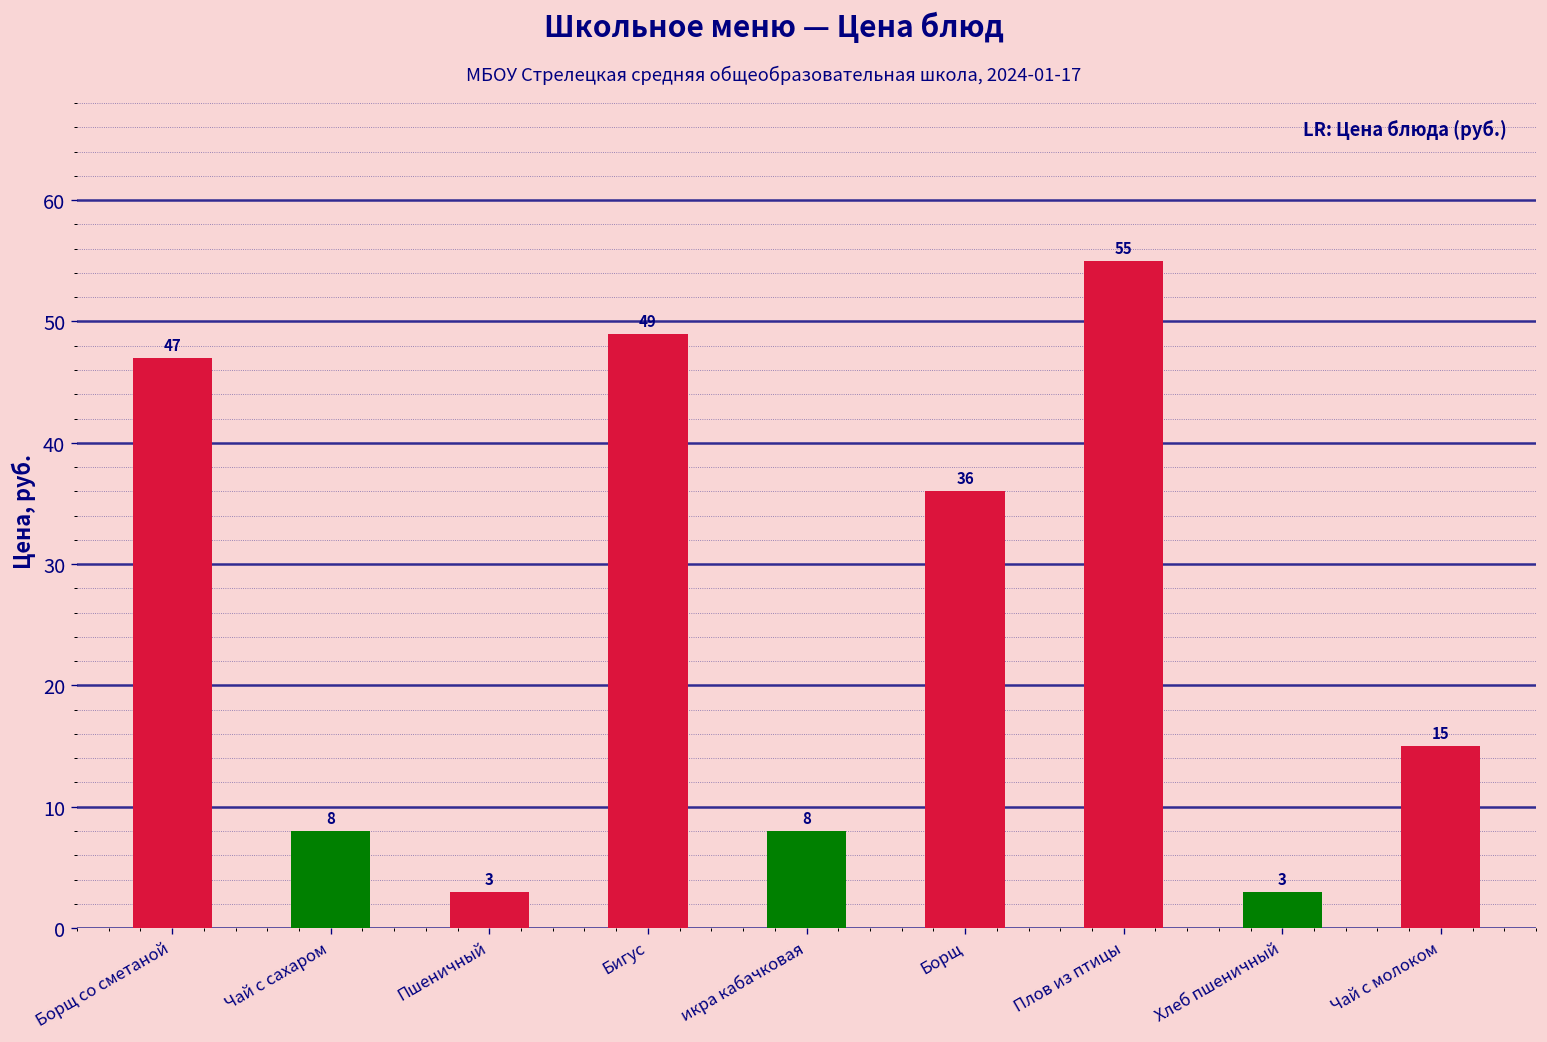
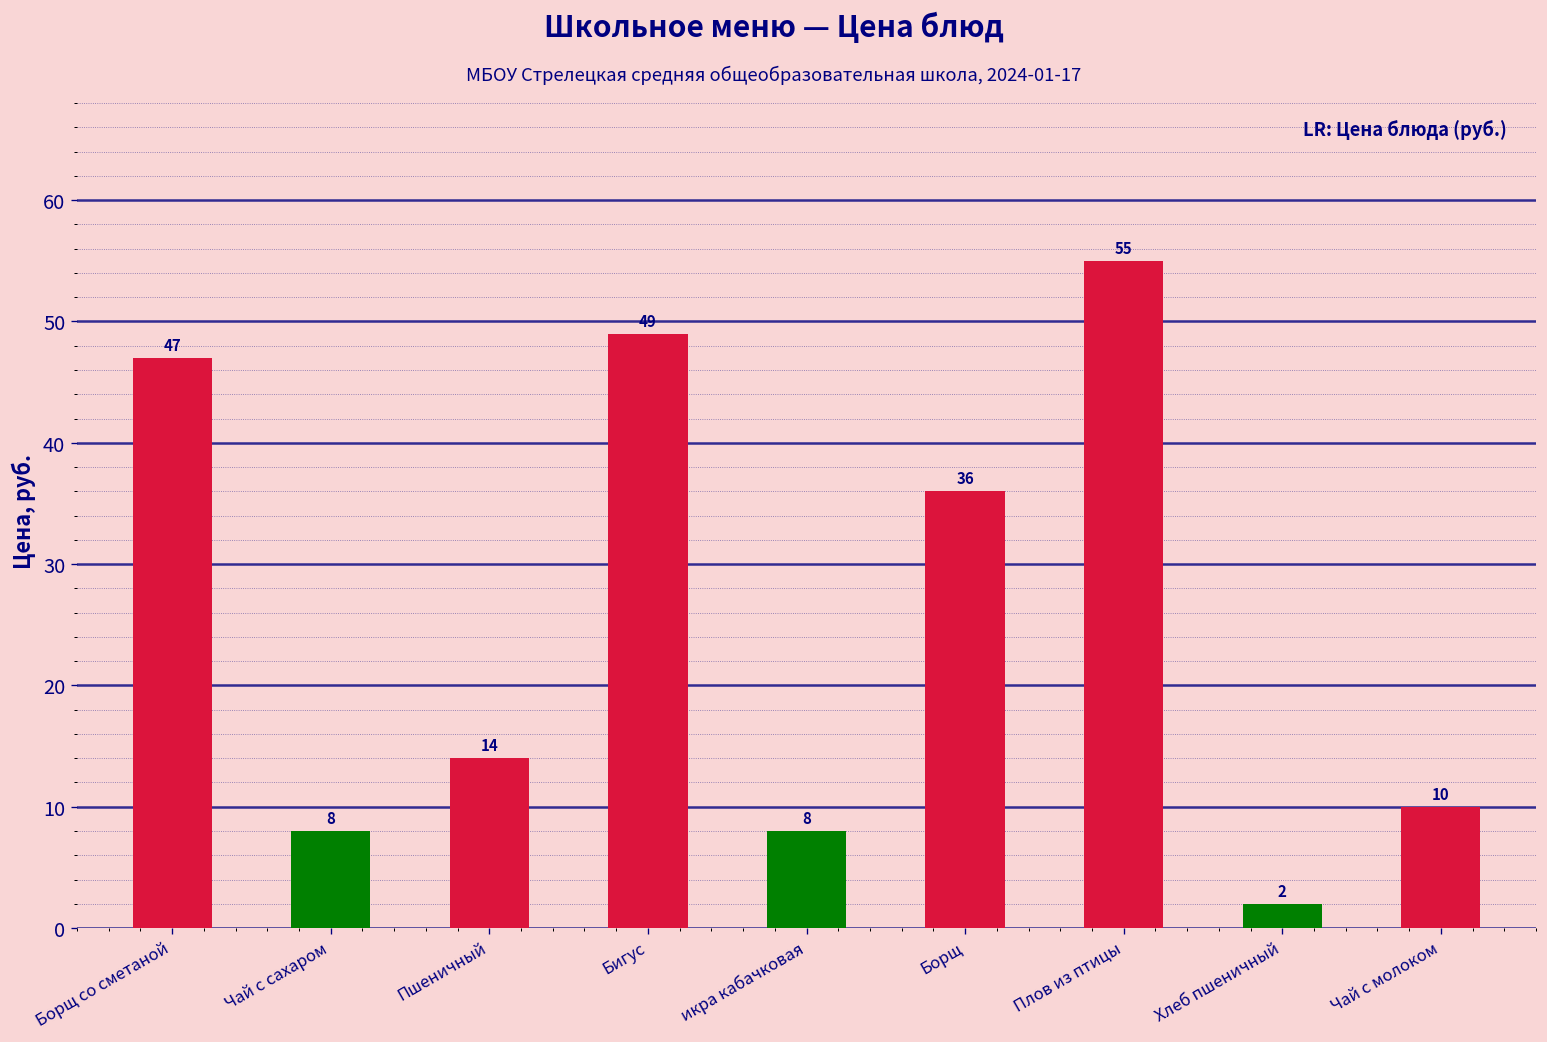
Пшеничный: 3 -> 14
Хлеб пшеничный: 3 -> 2
Чай с молоком: 15 -> 10
